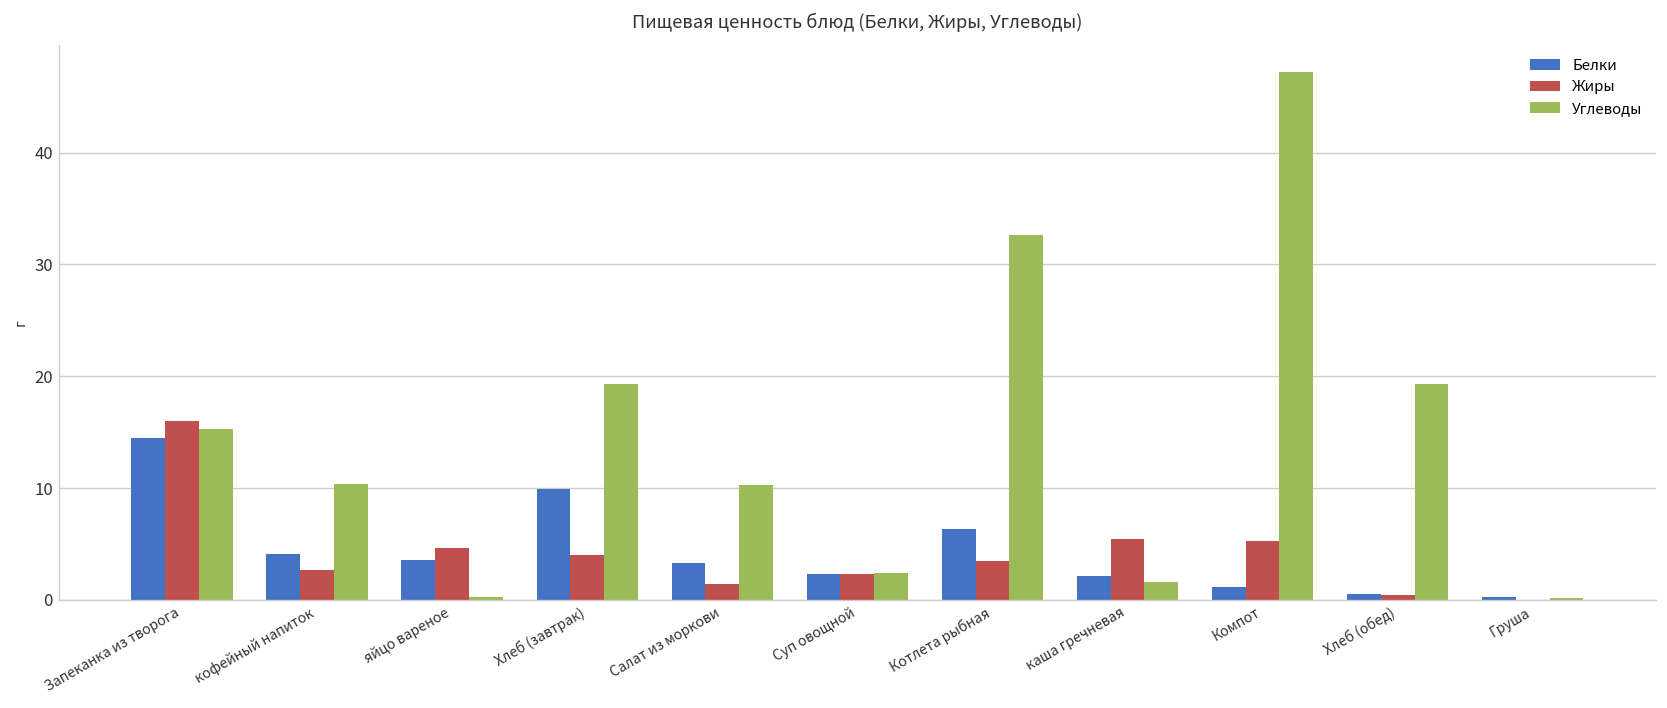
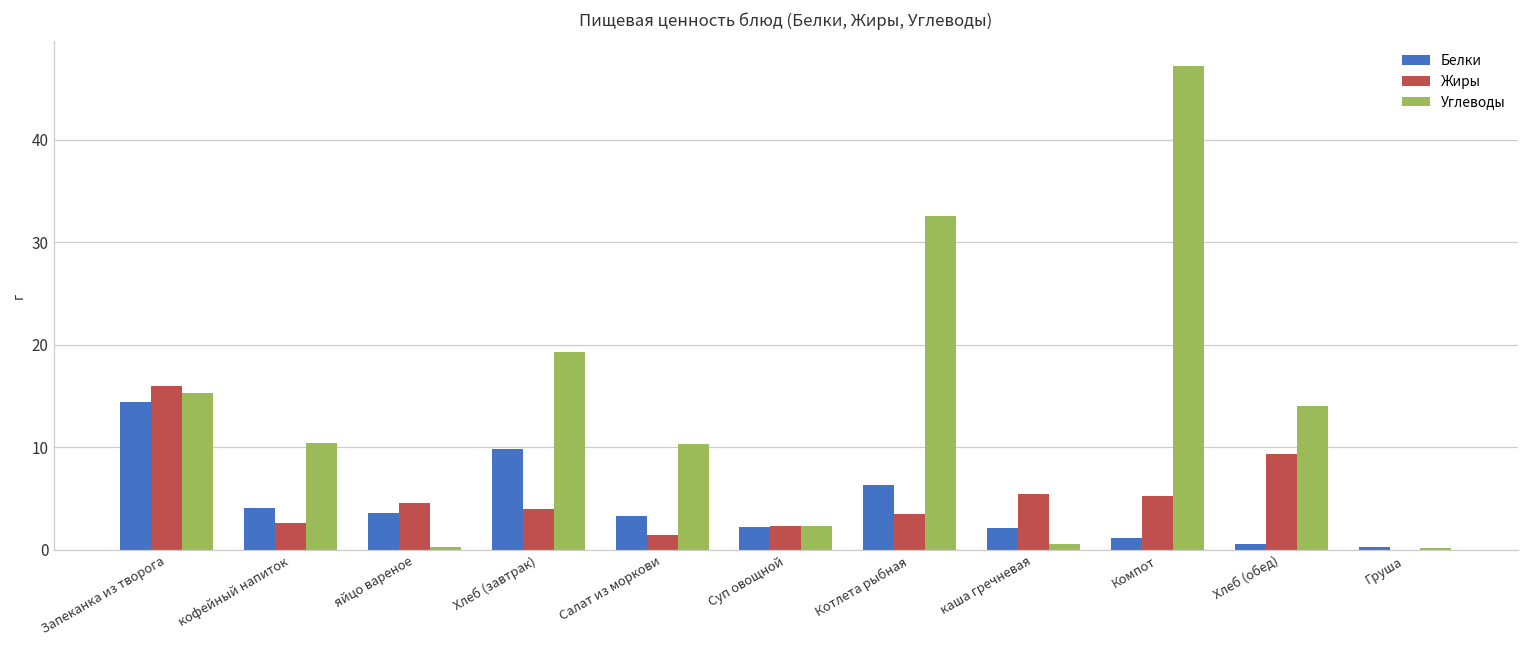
Углеводы, каша гречневая: 2 -> 1
Жиры, Хлеб (обед): 0 -> 9
Углеводы, Хлеб (обед): 19 -> 14
